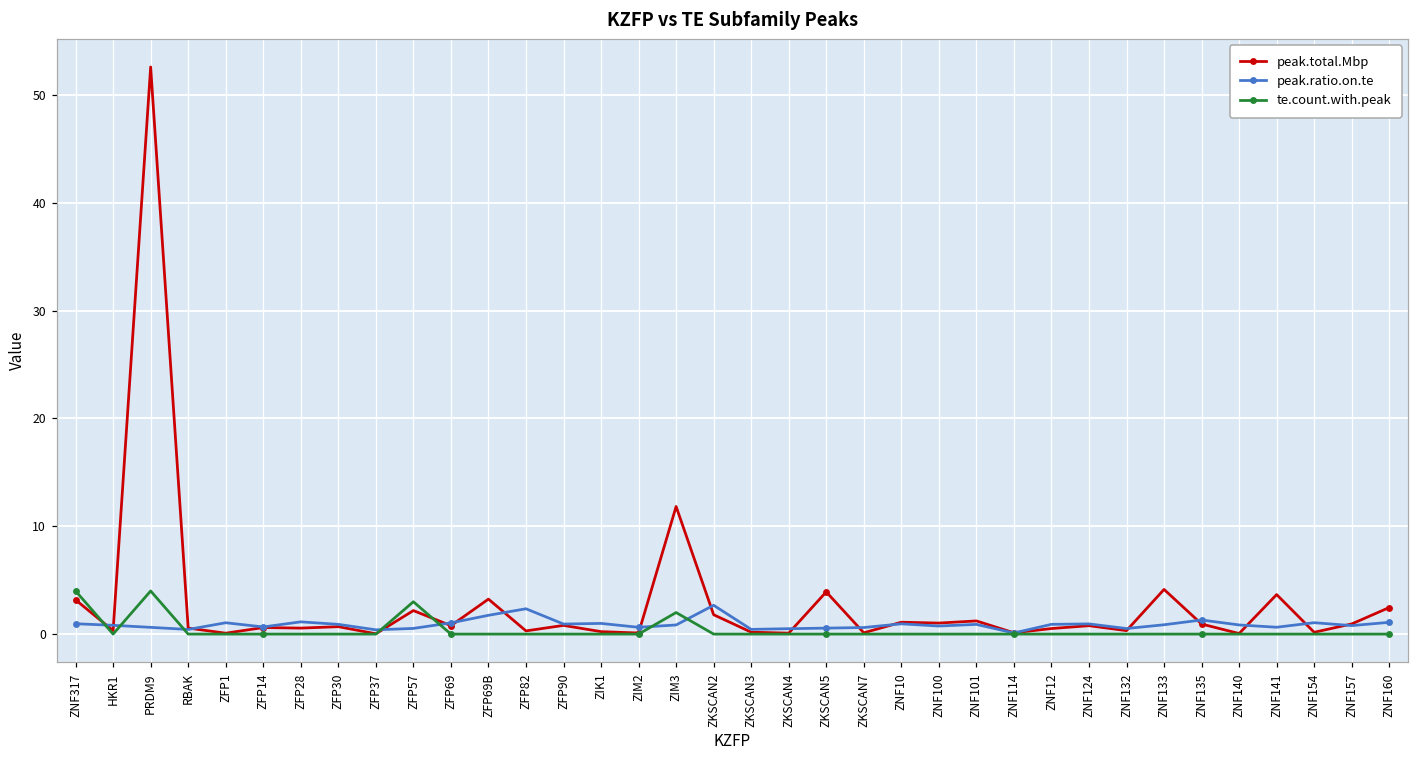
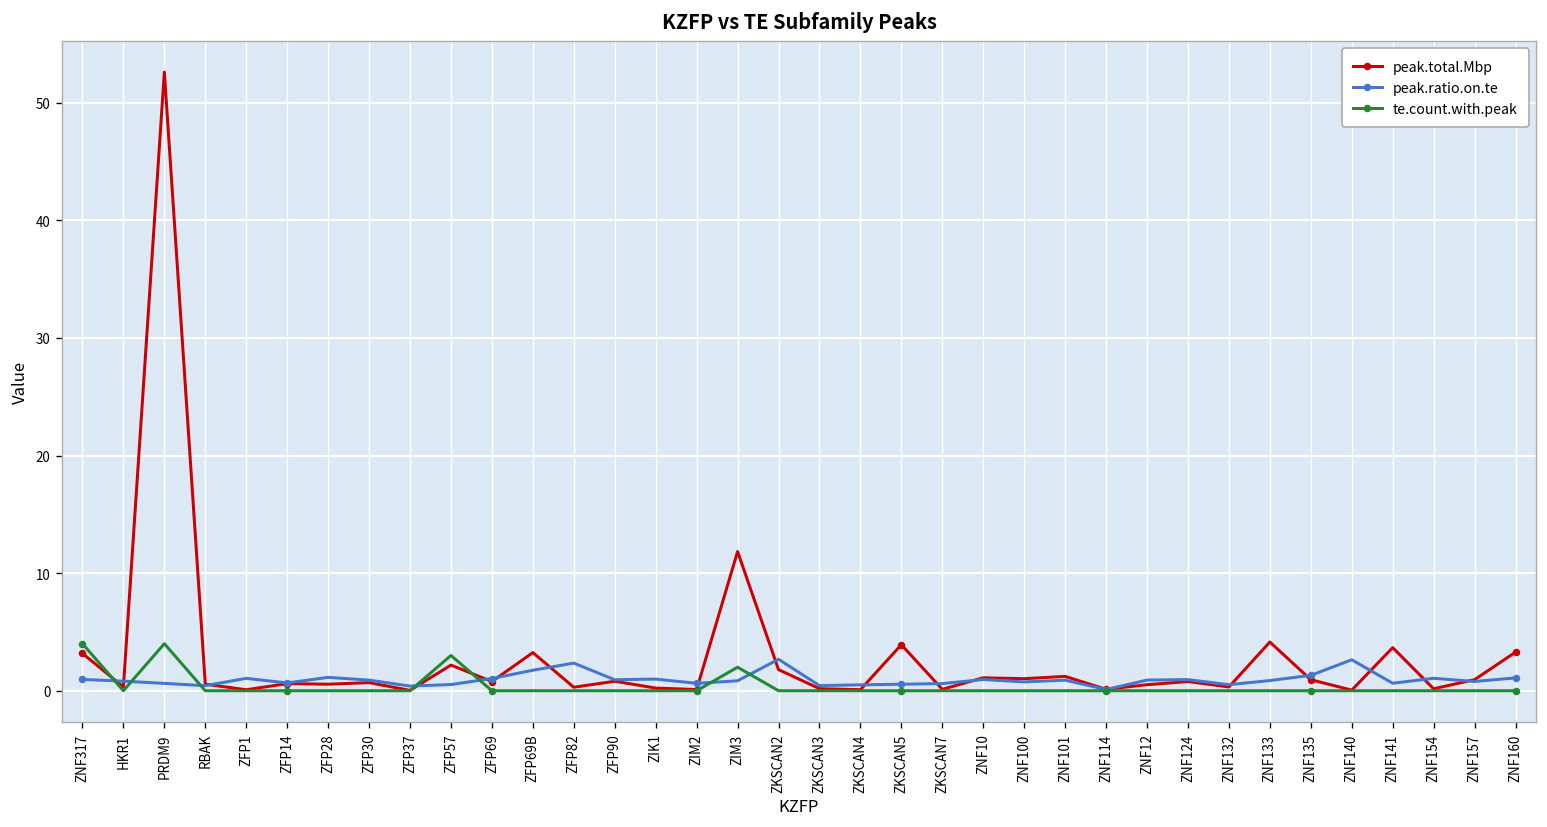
peak.ratio.on.te, ZNF140: 1 -> 3
peak.total.Mbp, ZNF160: 2 -> 3
